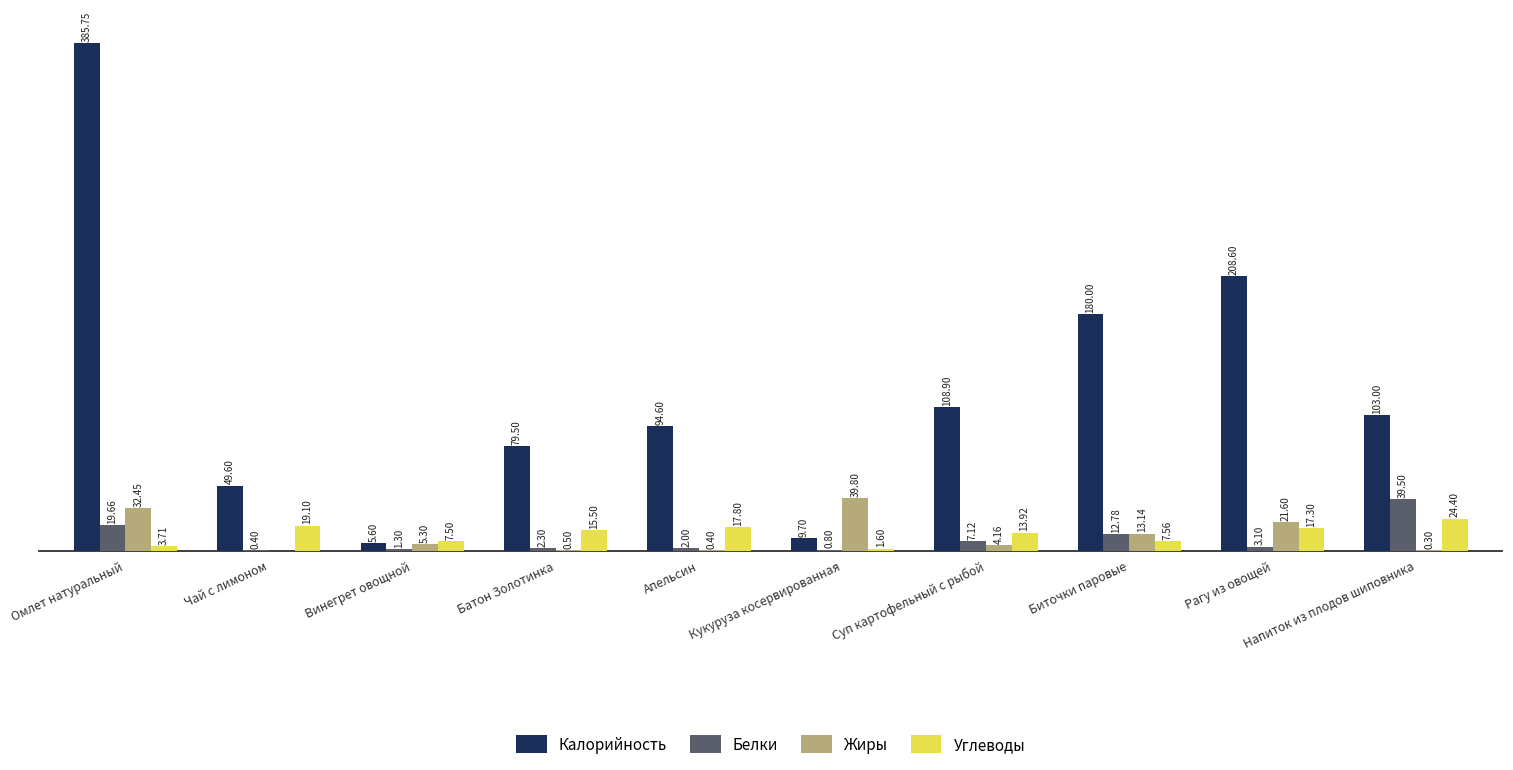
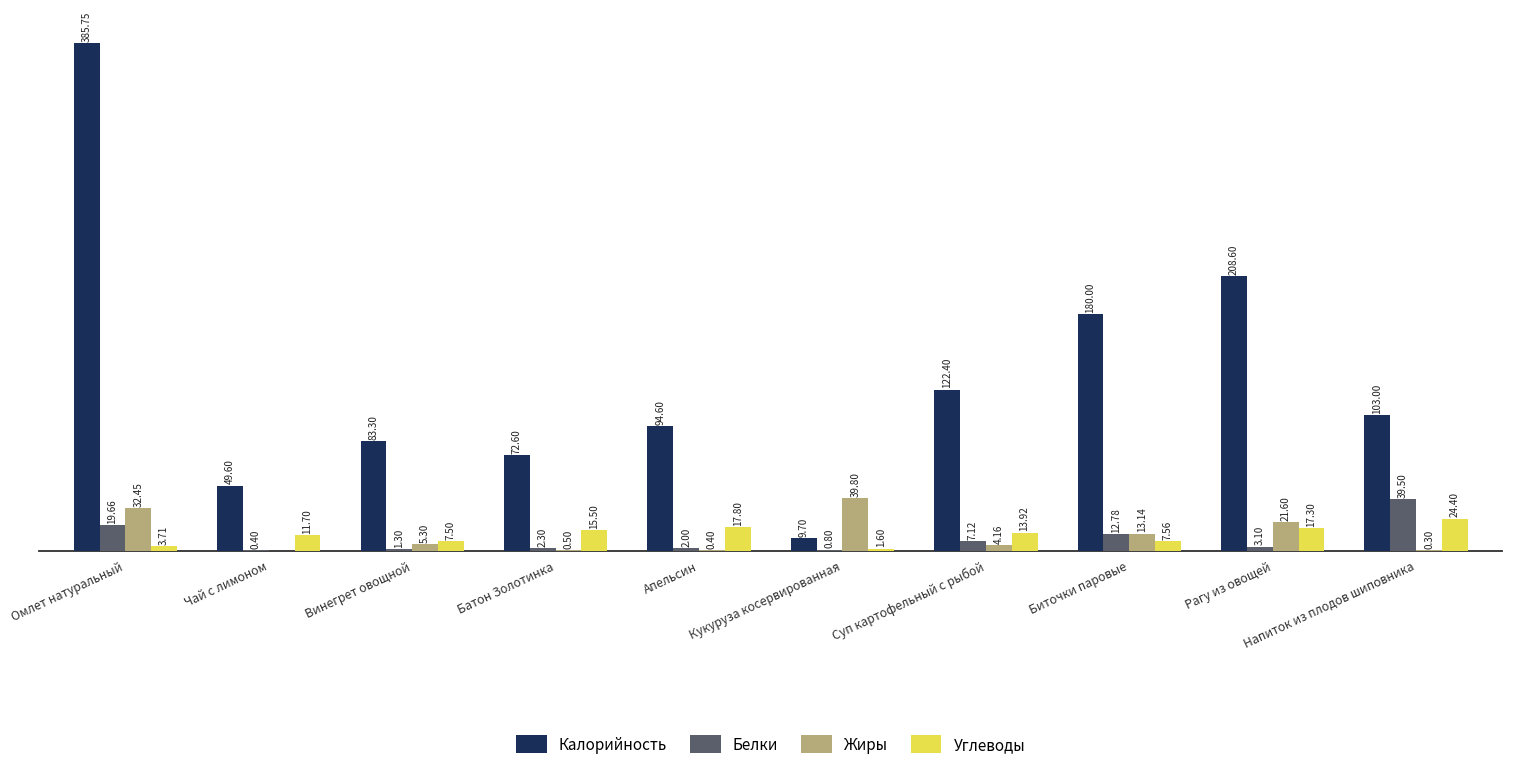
Углеводы, Чай с лимоном: 19.10 -> 11.70
Калорийность, Винегрет овощной: 5.60 -> 83.30
Калорийность, Батон Золотинка: 79.50 -> 72.60
Калорийность, Суп картофельный с рыбой: 108.90 -> 122.40
